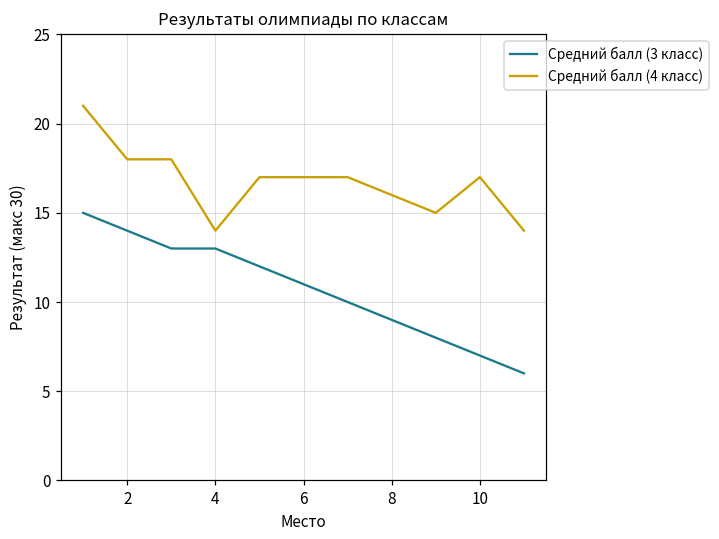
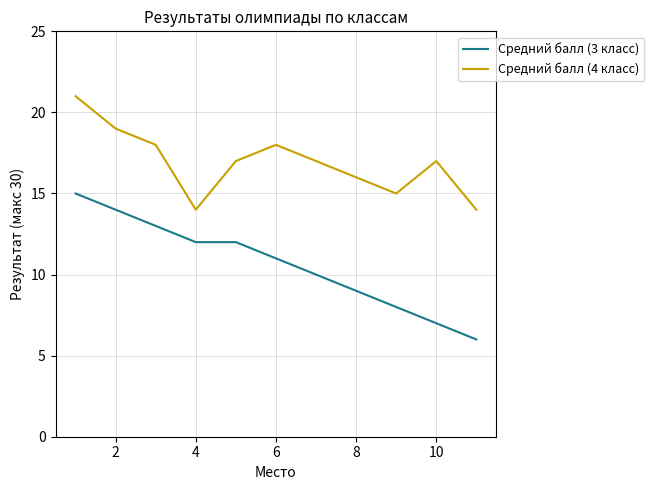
Средний балл (4 класс), 2: 18 -> 19
Средний балл (3 класс), 4: 13 -> 12
Средний балл (4 класс), 6: 17 -> 18
